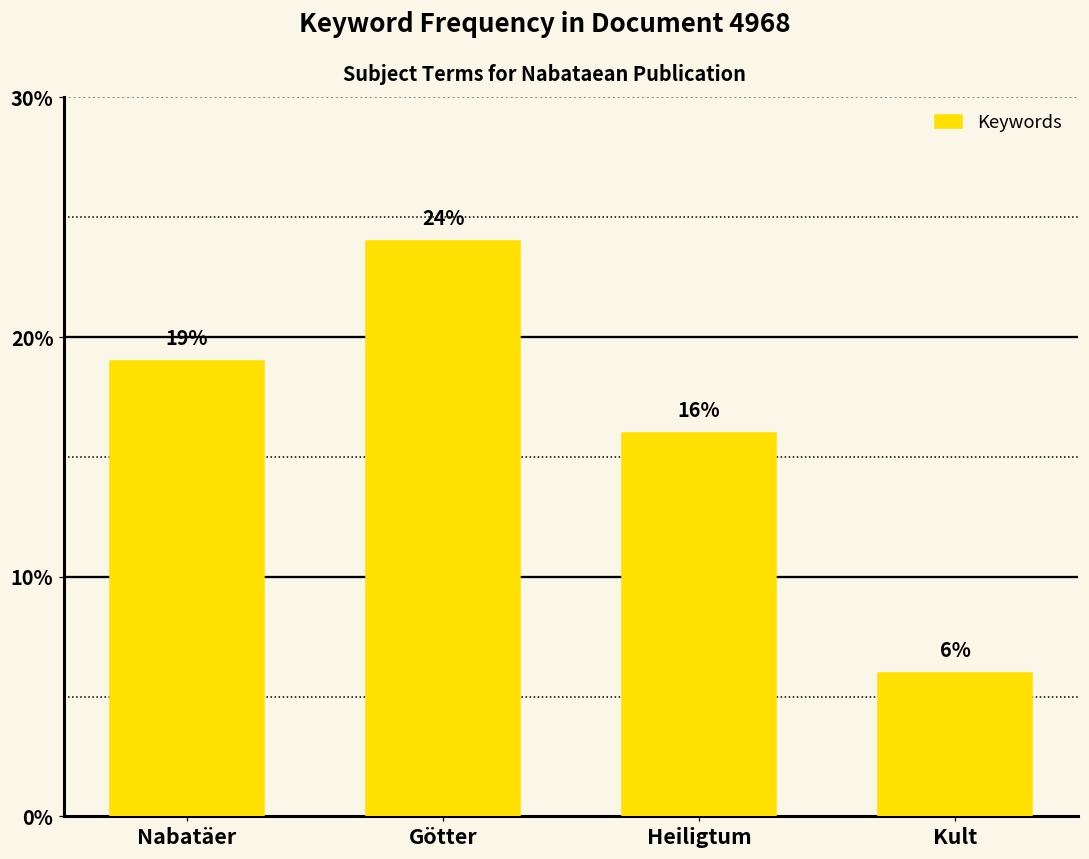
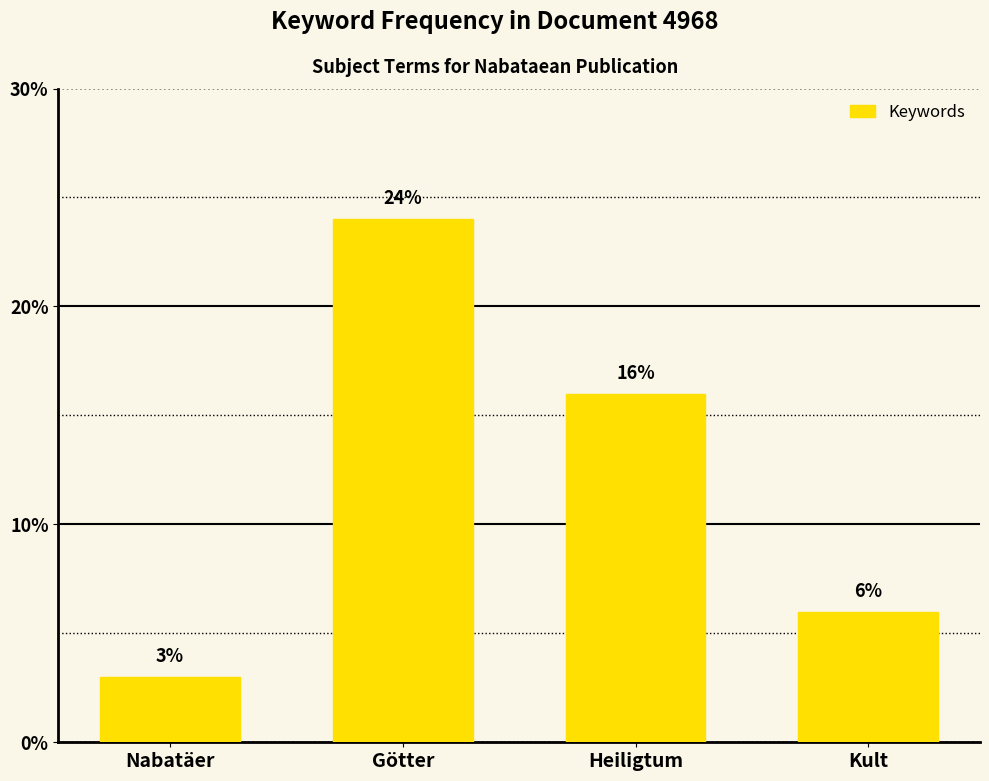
Nabatäer: 19% -> 3%
